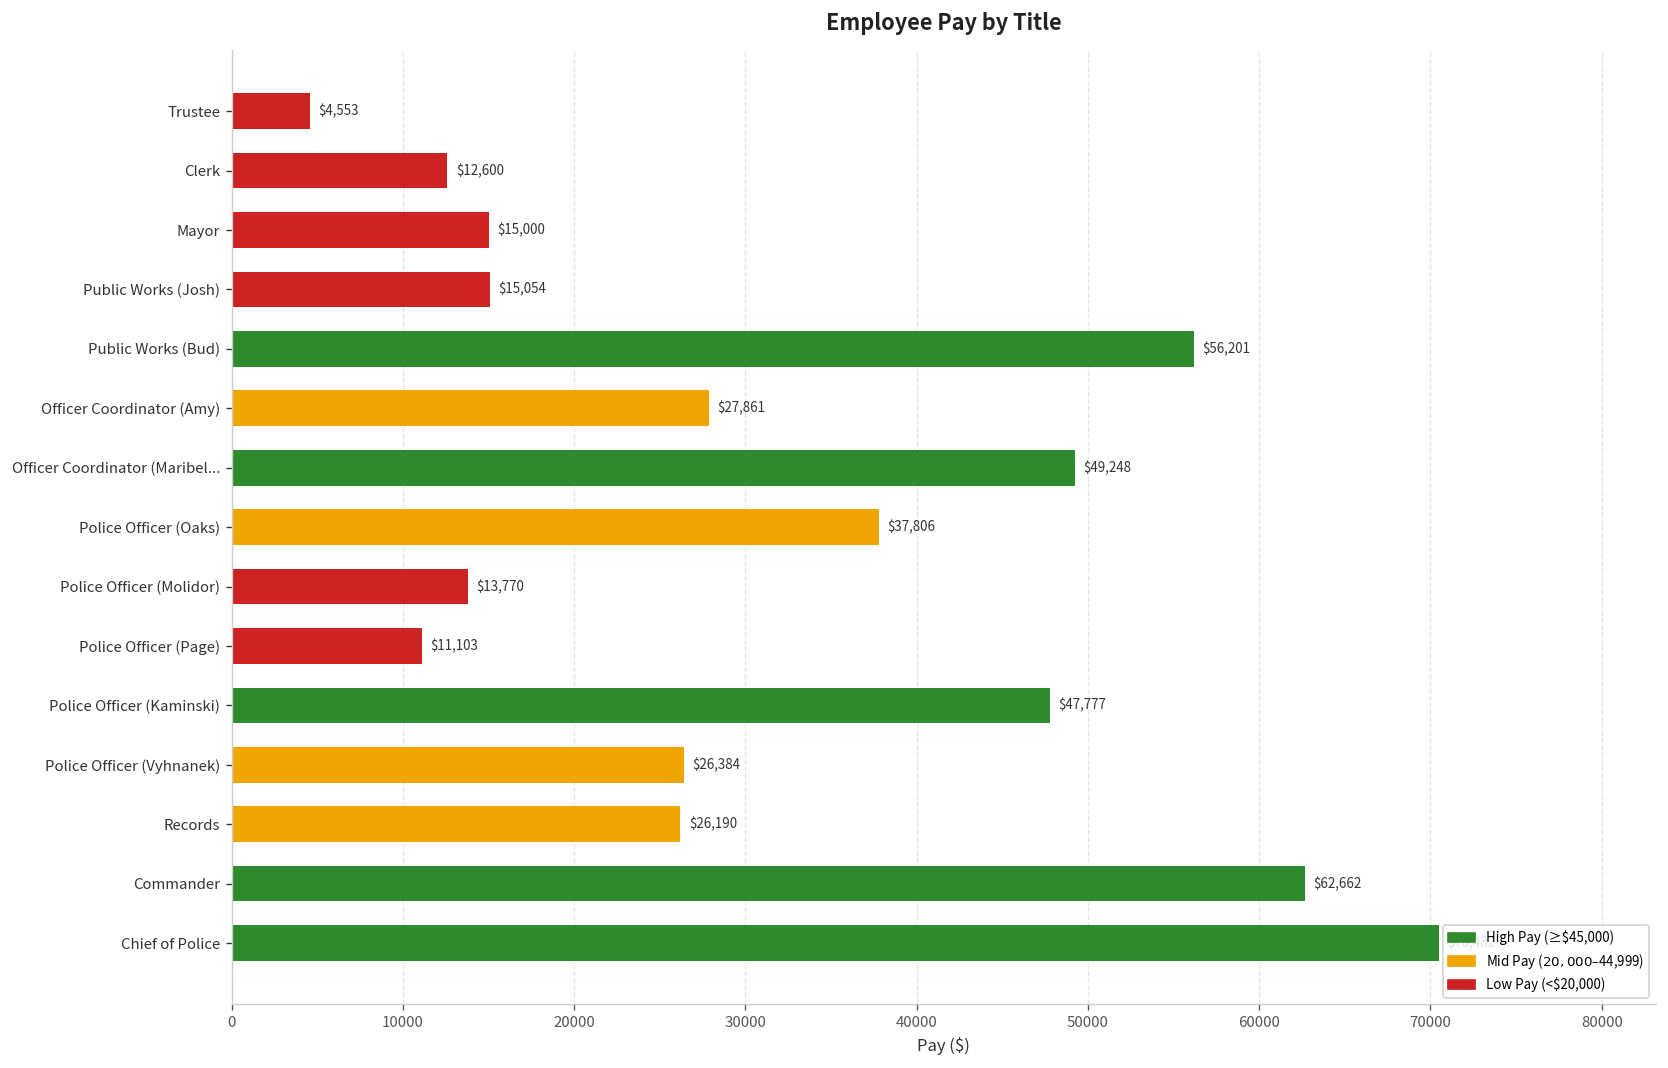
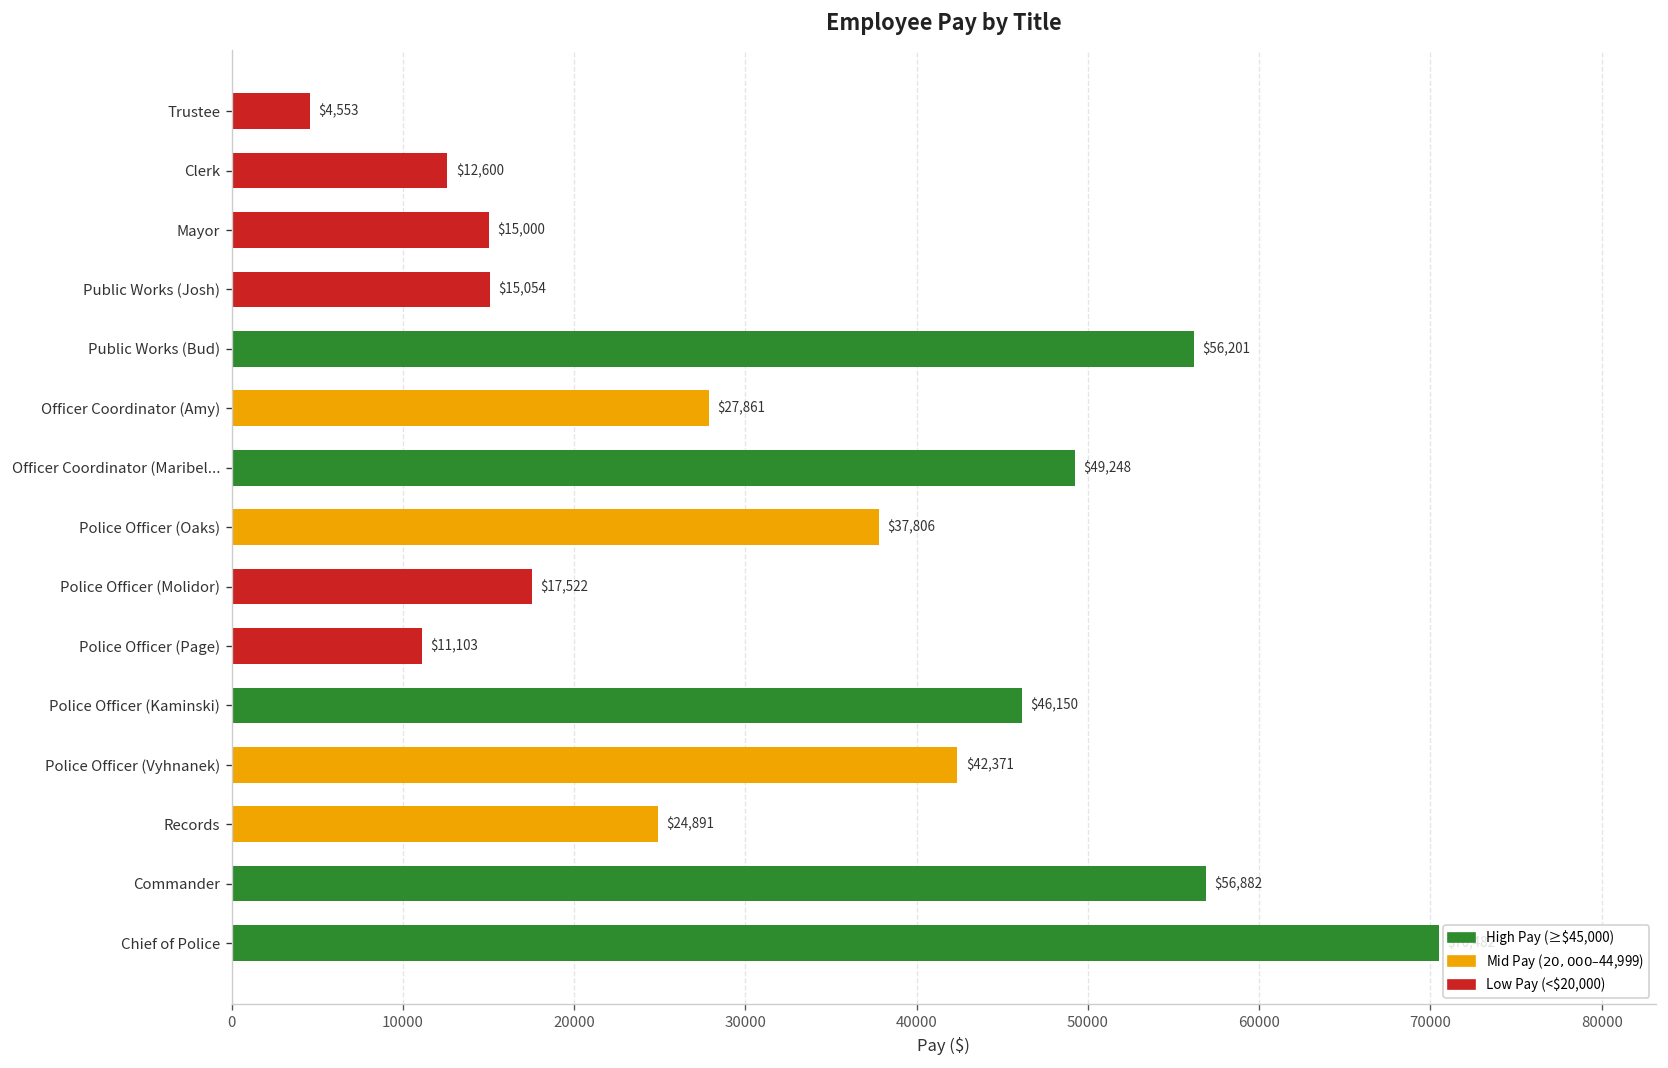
Police Officer (Molidor): $13,770 -> $17,522
Police Officer (Kaminski): $47,777 -> $46,150
Police Officer (Vyhnanek): $26,384 -> $42,371
Records: $26,190 -> $24,891
Commander: $62,662 -> $56,882
